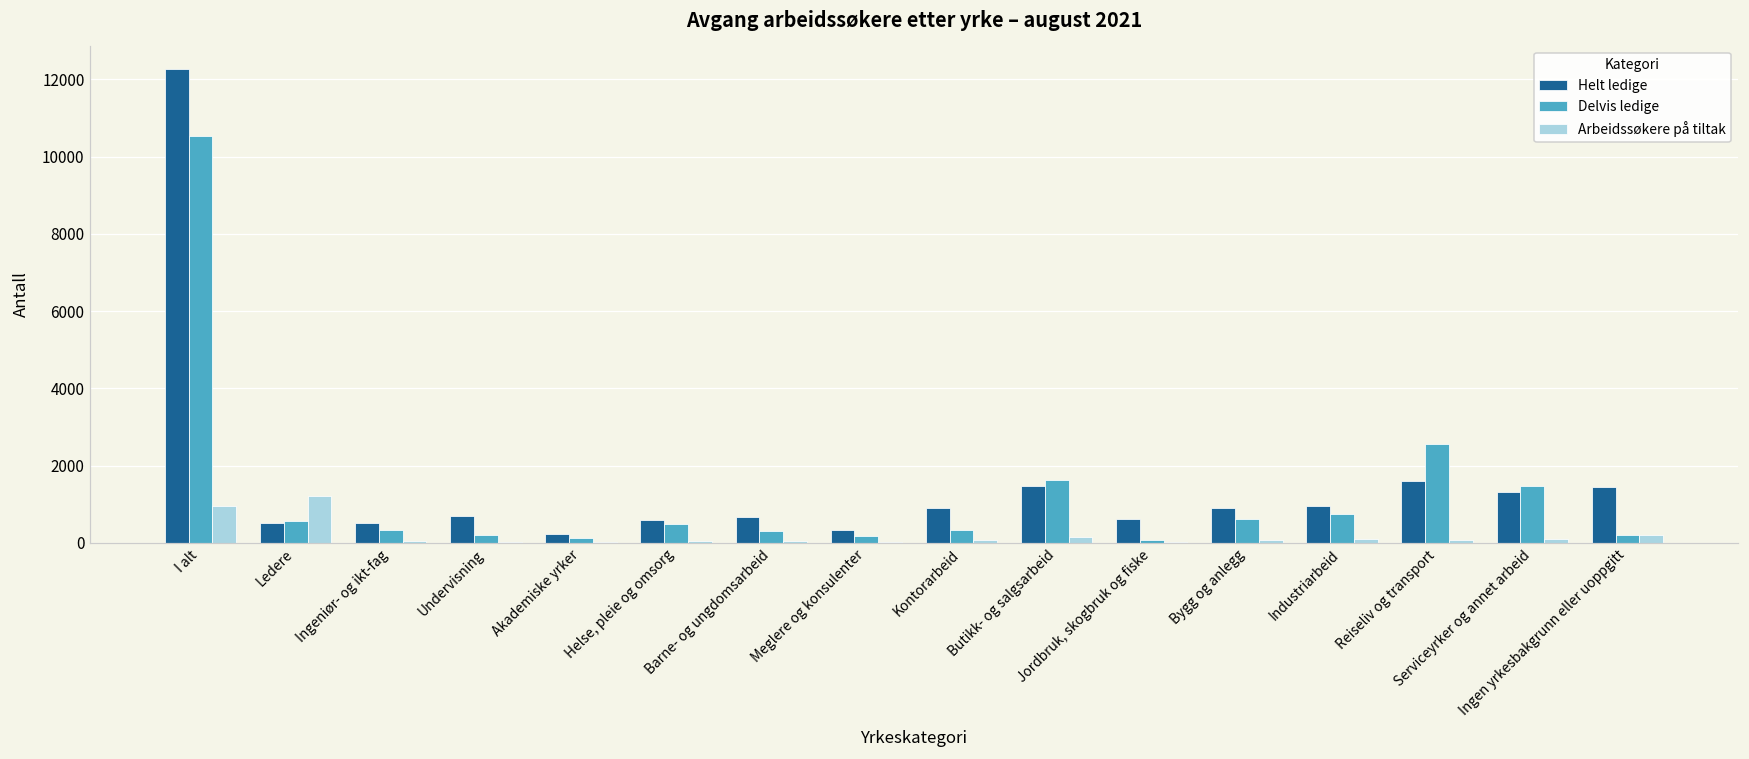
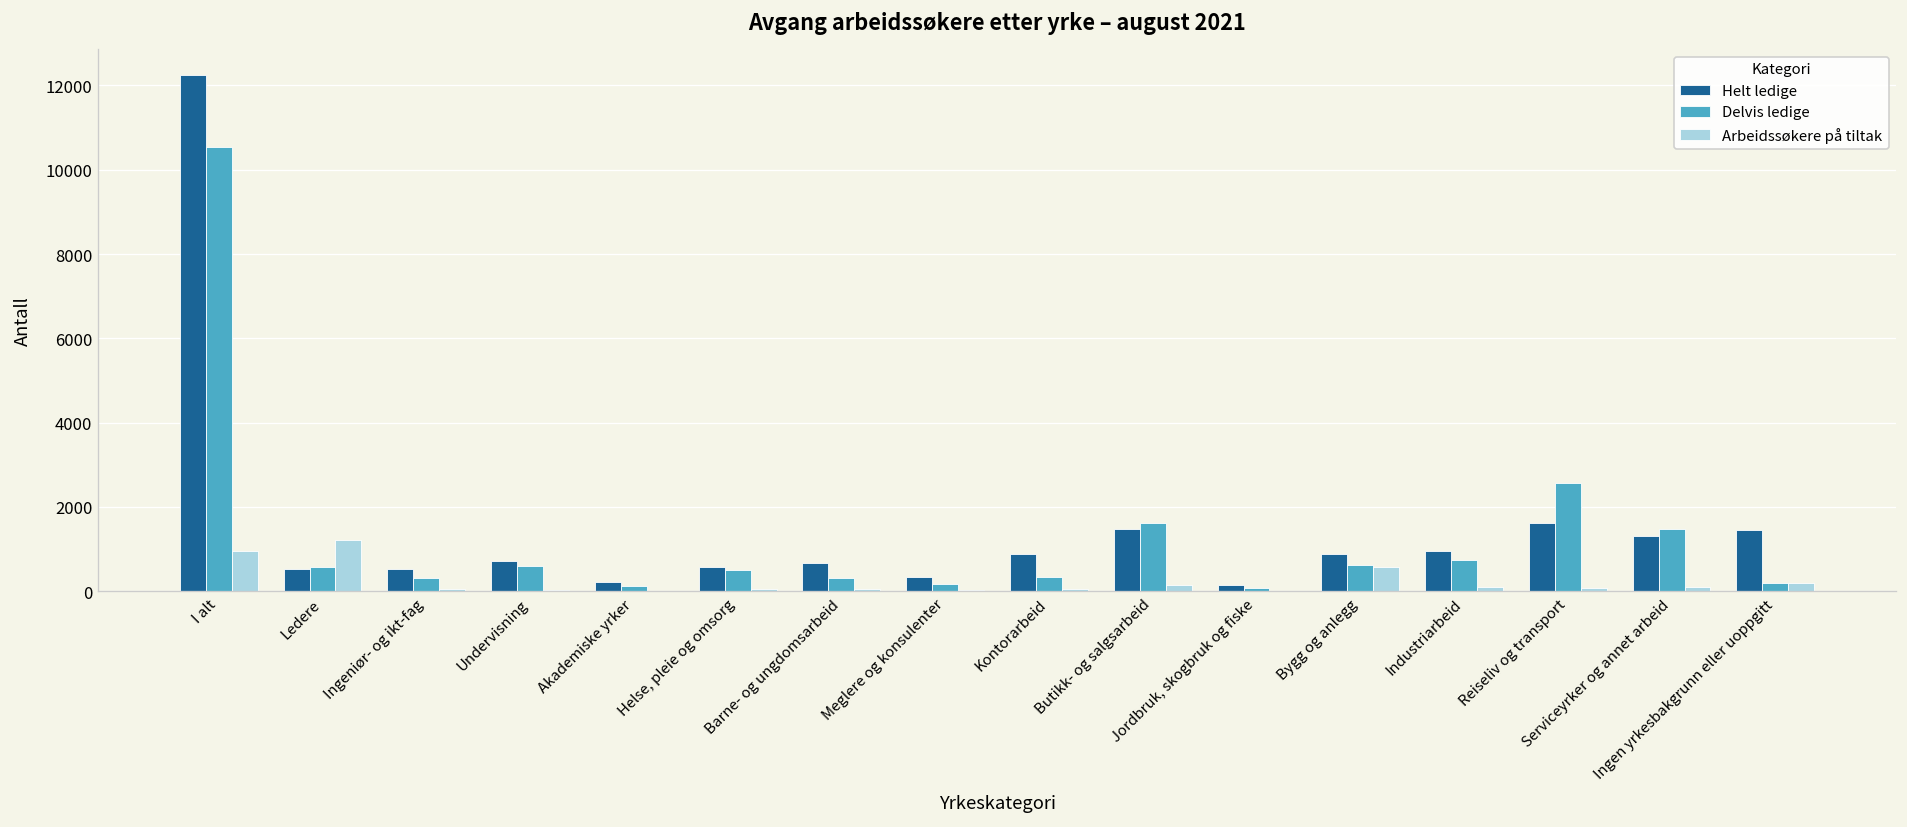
Delvis ledige, Undervisning: 200 -> 600
Helt ledige, Jordbruk, skogbruk og fiske: 600 -> 100
Arbeidssøkere på tiltak, Bygg og anlegg: 100 -> 600
